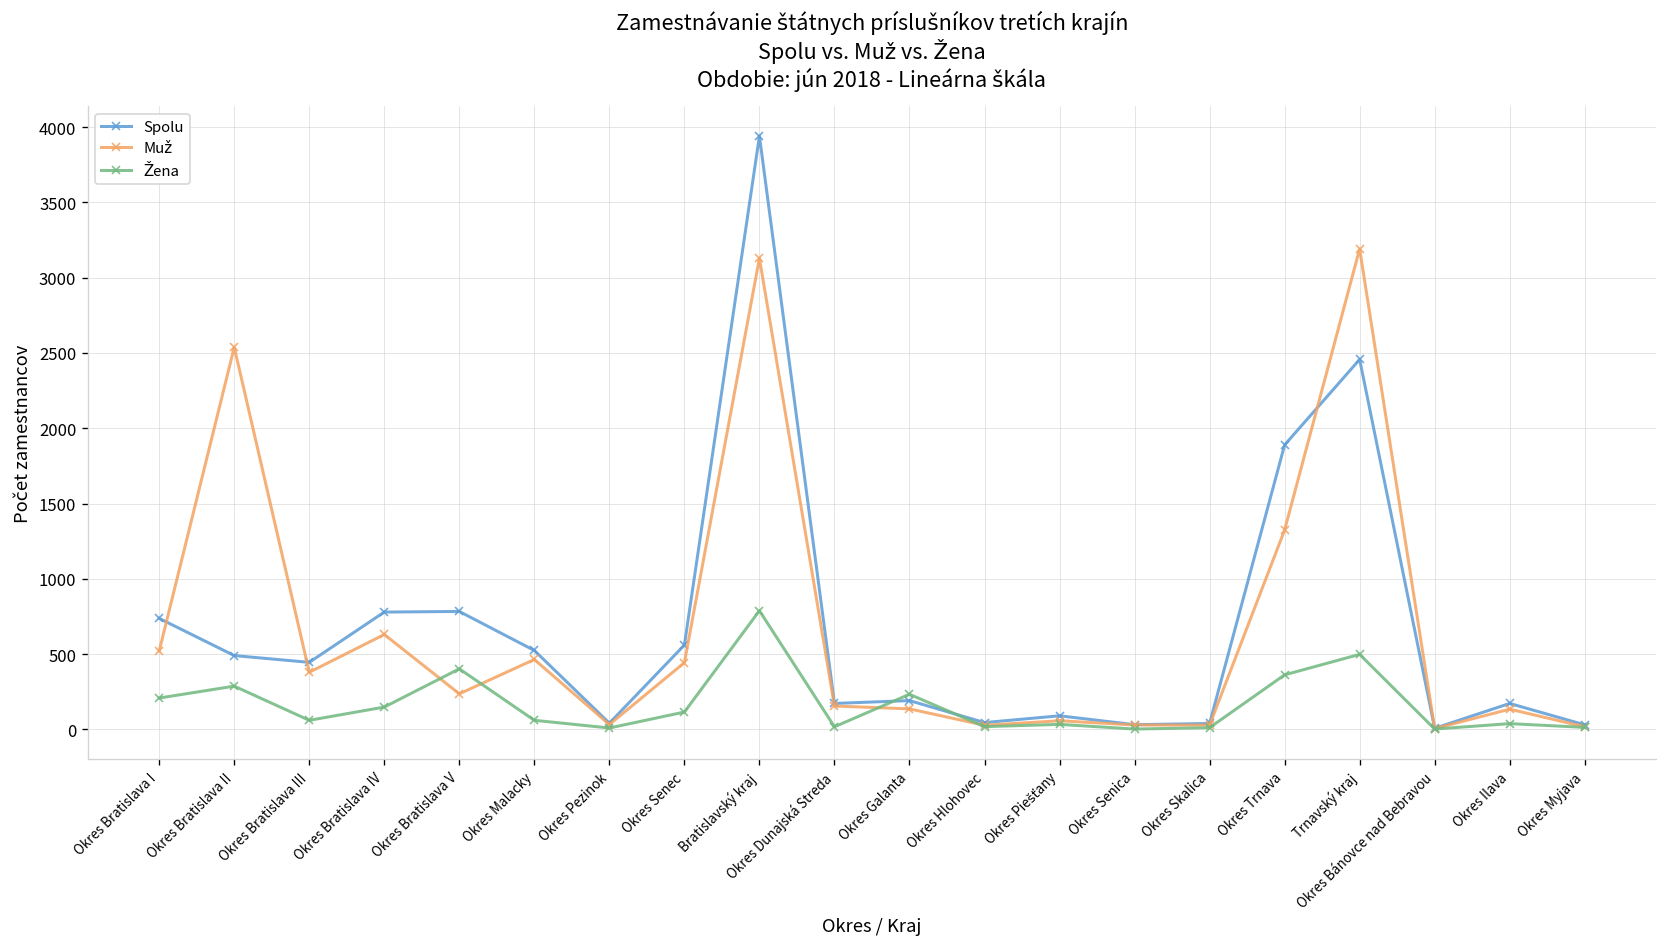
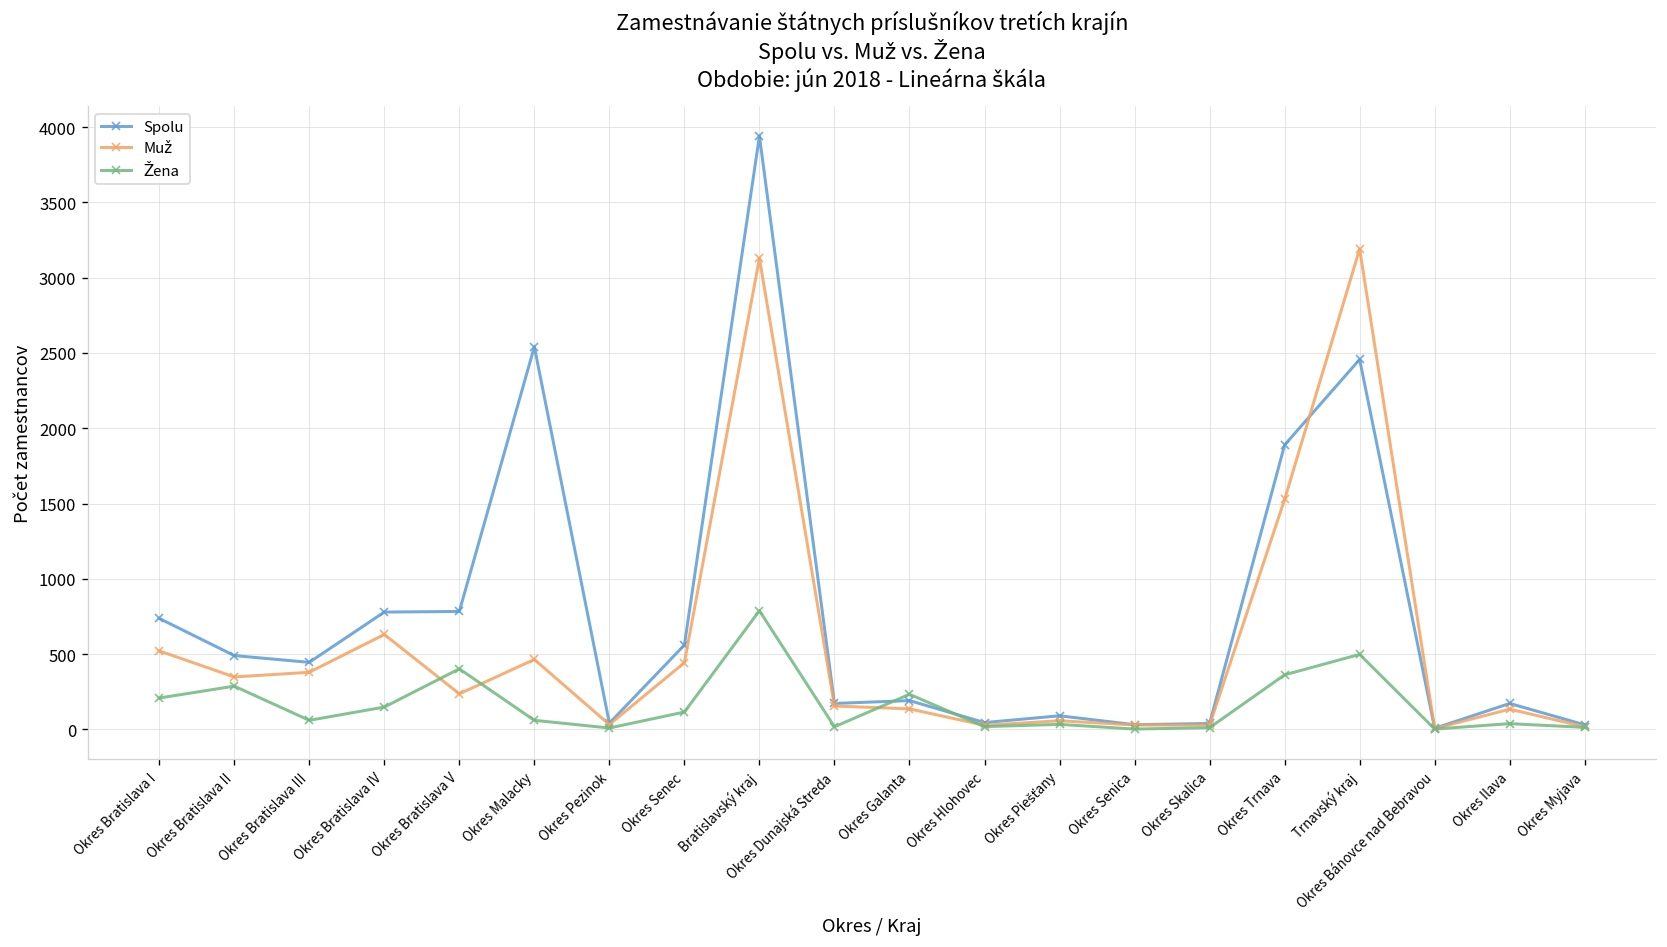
Muž, Okres Bratislava II: 2540 -> 350
Spolu, Okres Malacky: 520 -> 2540
Muž, Okres Trnava: 1320 -> 1530
